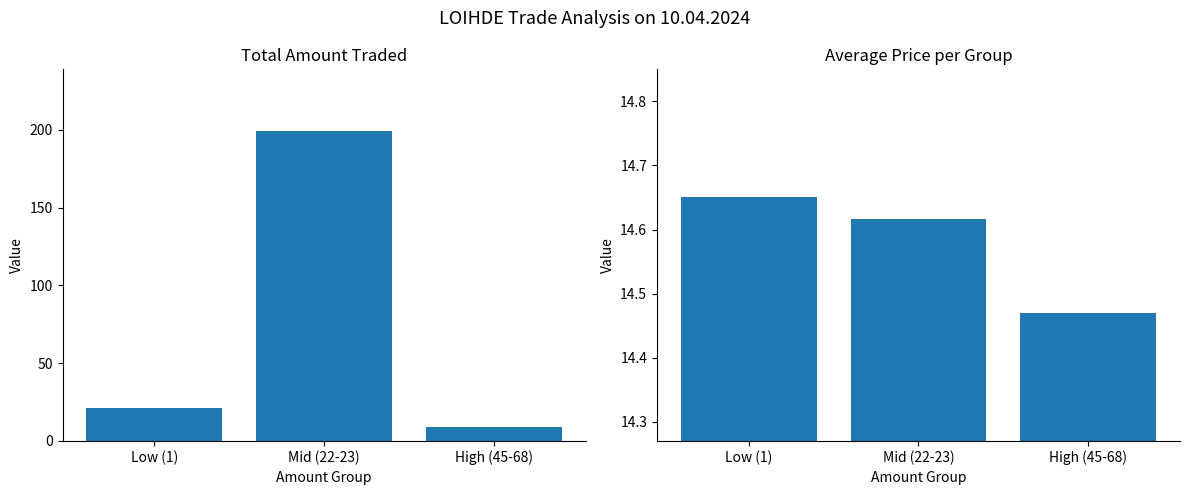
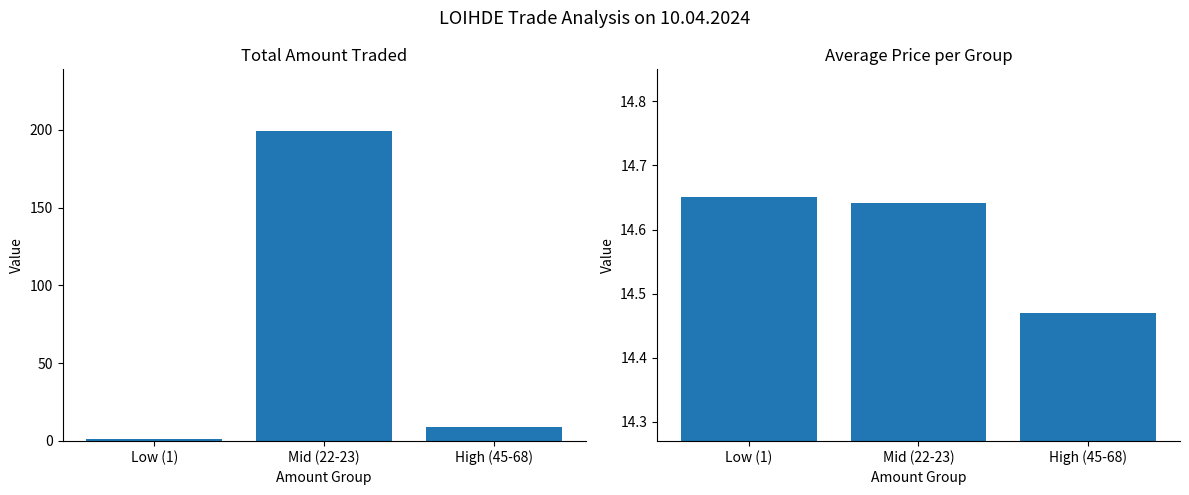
Total Amount Traded, Low (1): 21 -> 1
Average Price per Group, Mid (22-23): 14.62 -> 14.64
